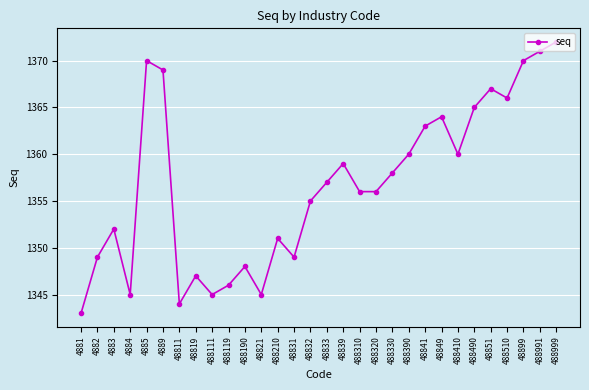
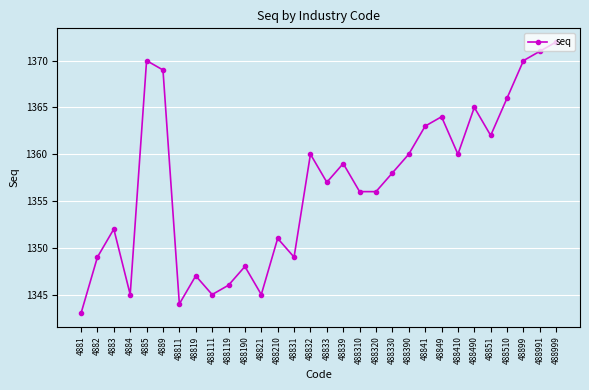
48832: 1355 -> 1360
48851: 1367 -> 1362
